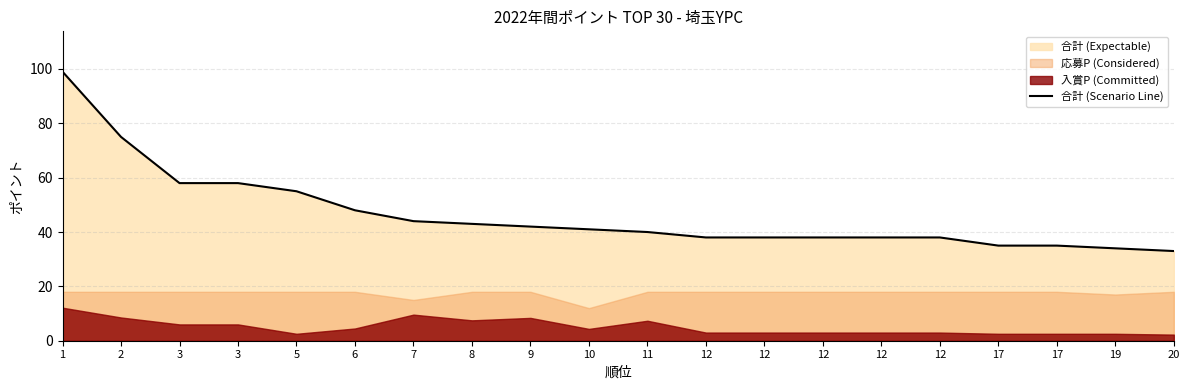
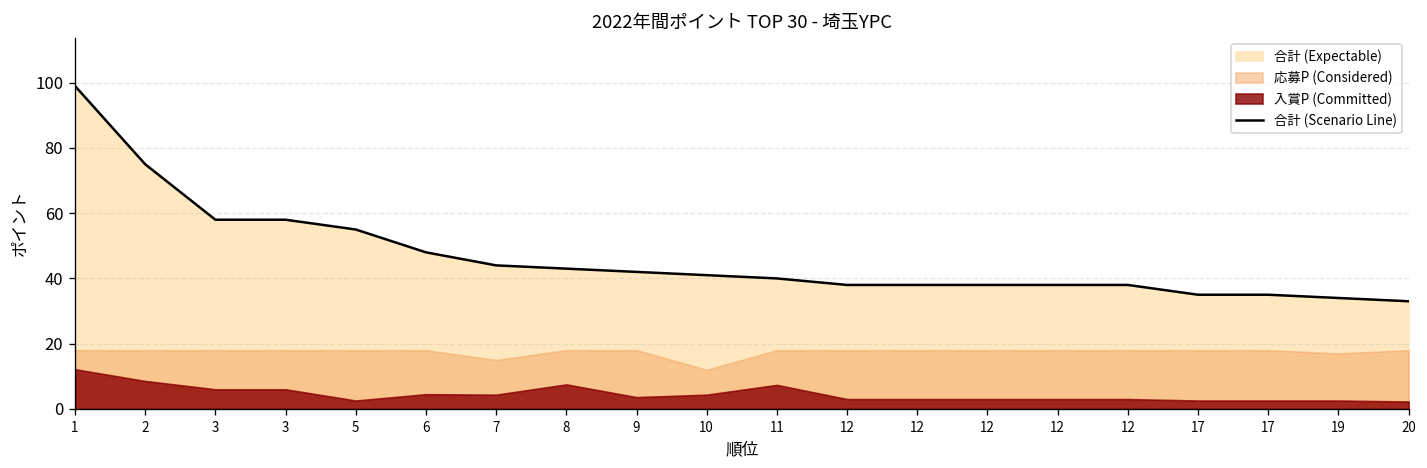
入賞P (Committed), 7: 10 -> 4
入賞P (Committed), 9: 8 -> 4
